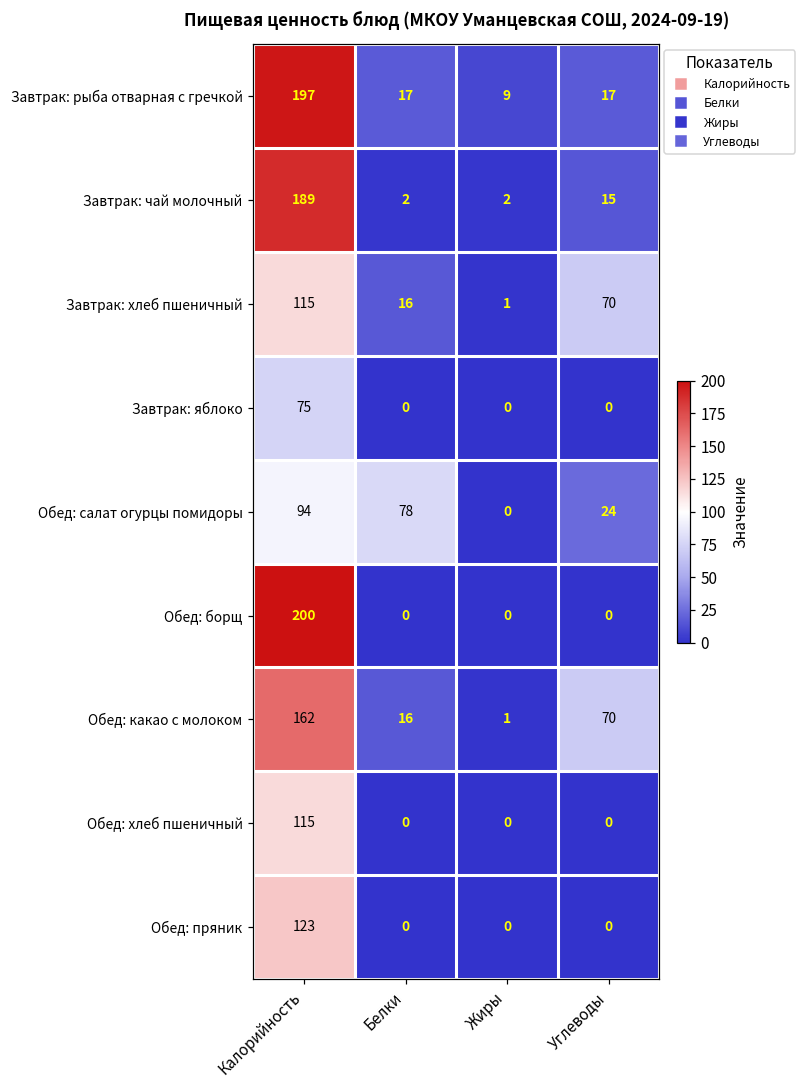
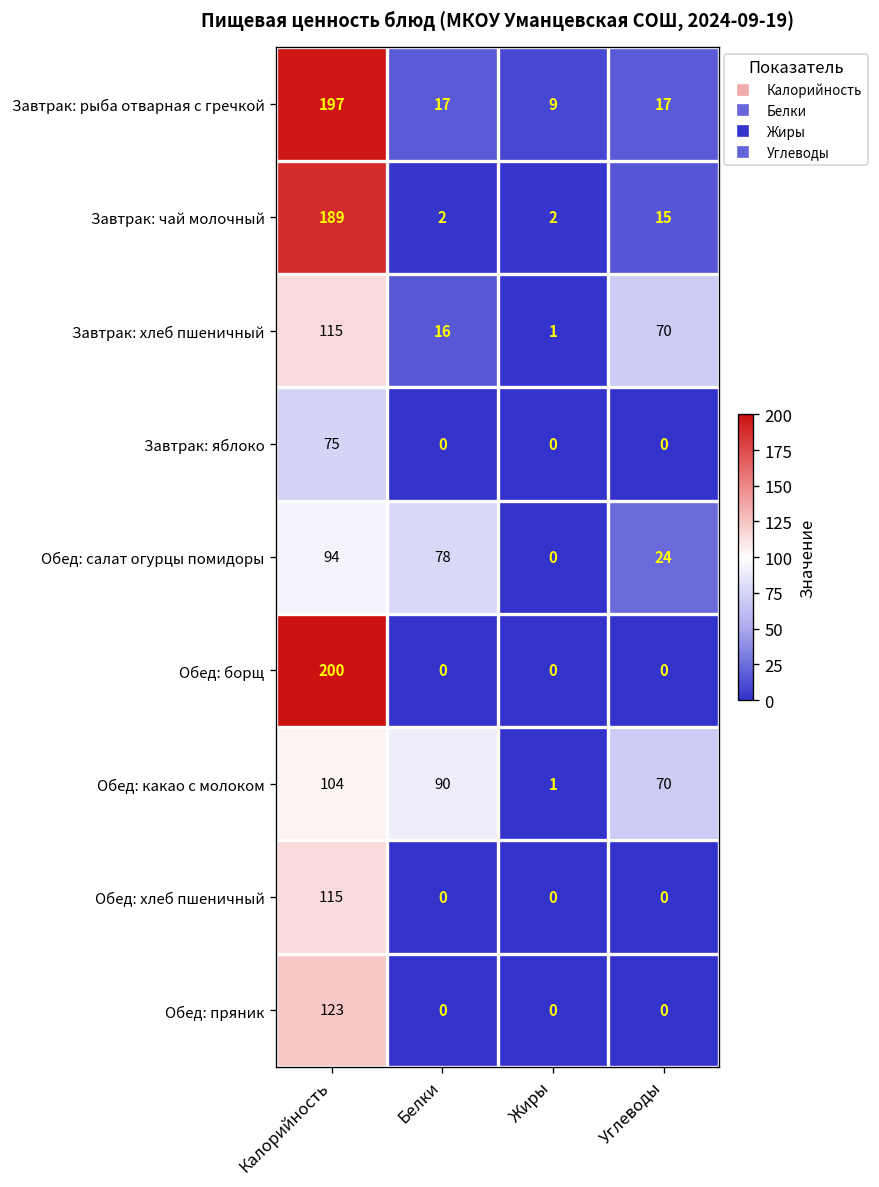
Обед: какао с молоком, Калорийность: 162 -> 104
Обед: какао с молоком, Белки: 16 -> 90
